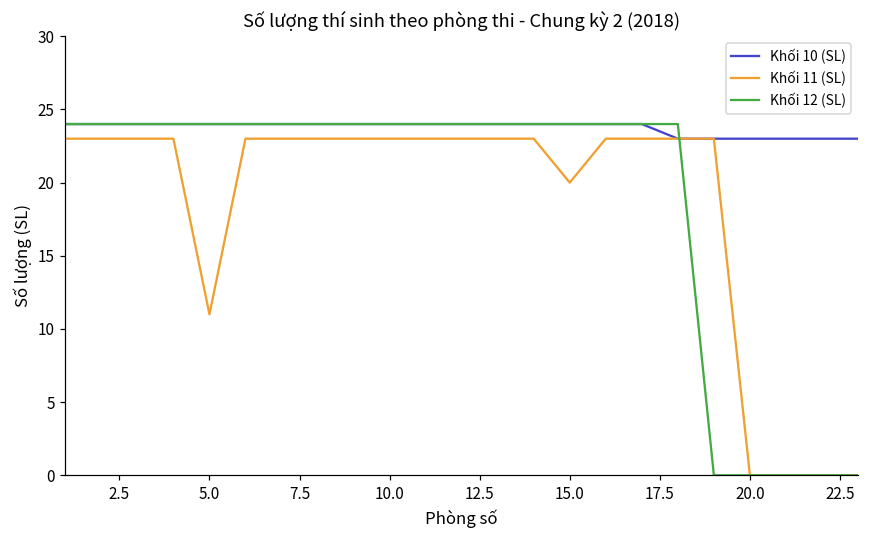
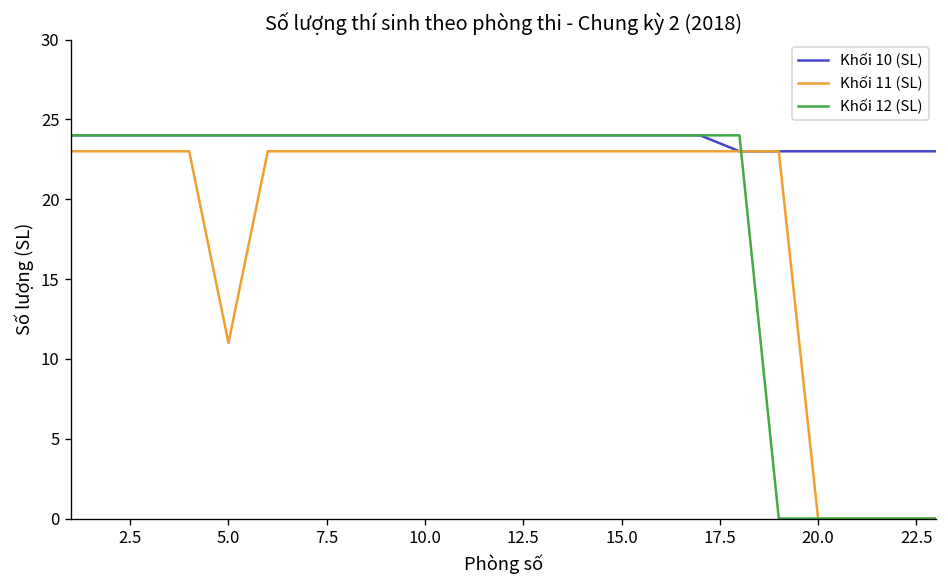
Khối 11 (SL), 15.0: 20 -> 23
